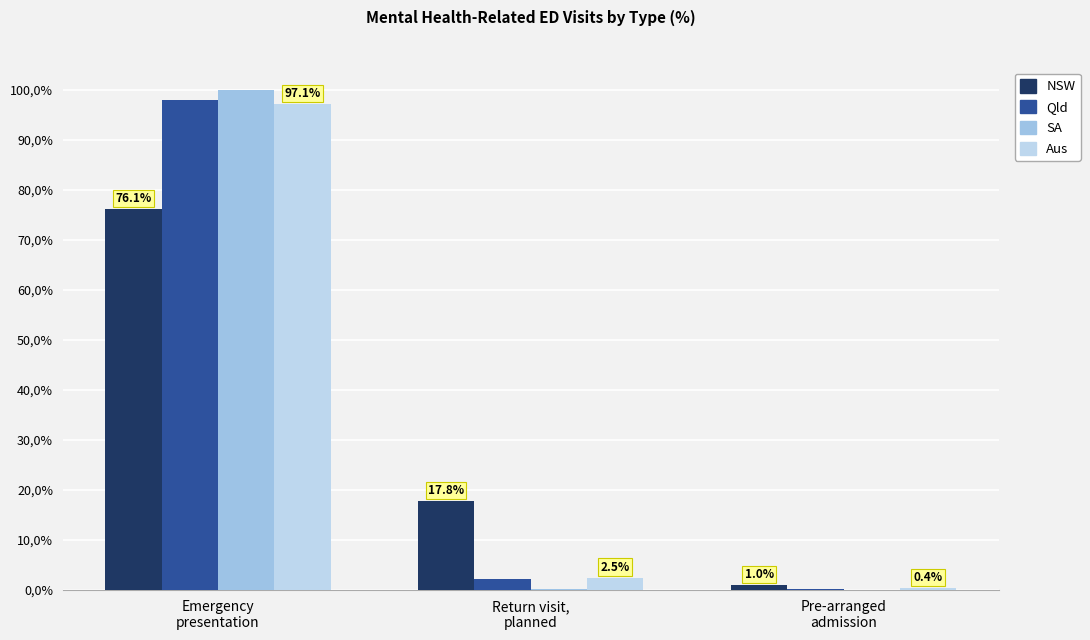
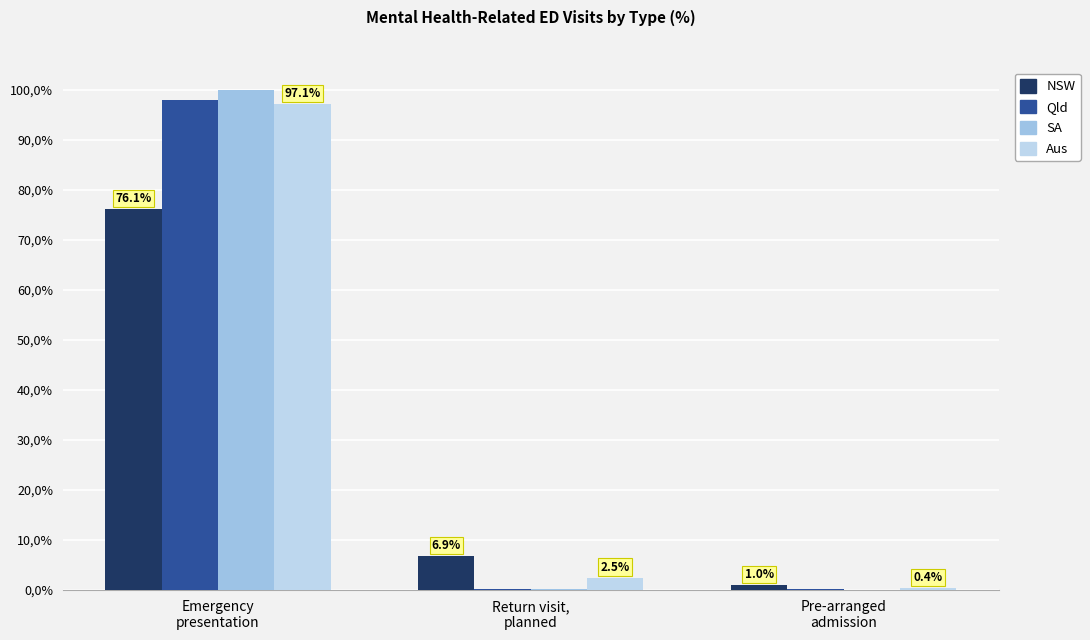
NSW, Return visit, planned: 17.8% -> 6.9%
Qld, Return visit, planned: 20% -> 0%
